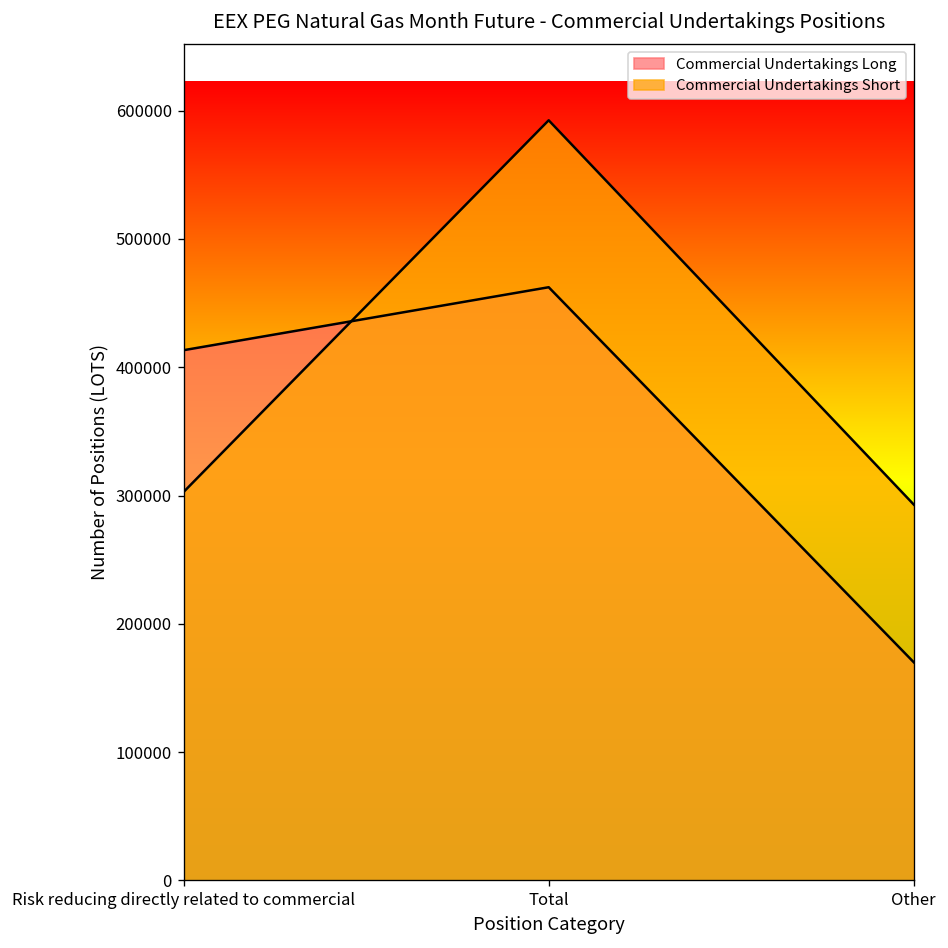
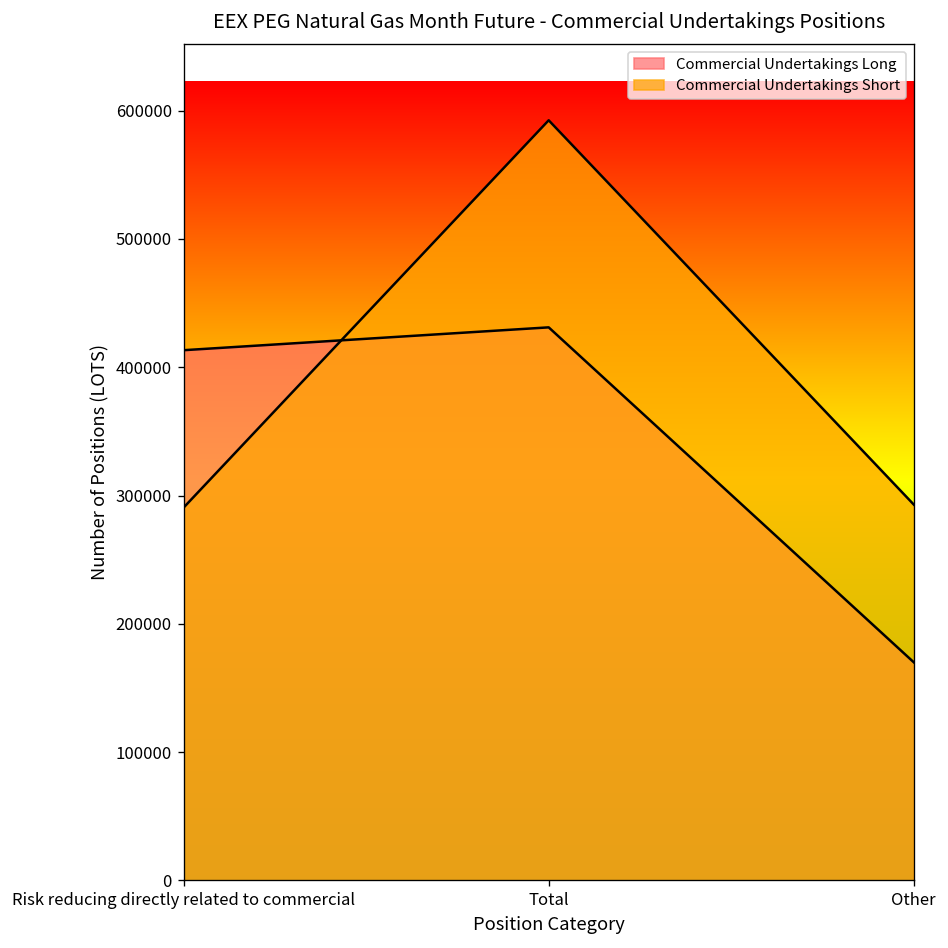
Commercial Undertakings Short, Risk reducing directly related to commercial: 303000 -> 291000
Commercial Undertakings Long, Total: 462000 -> 431000
